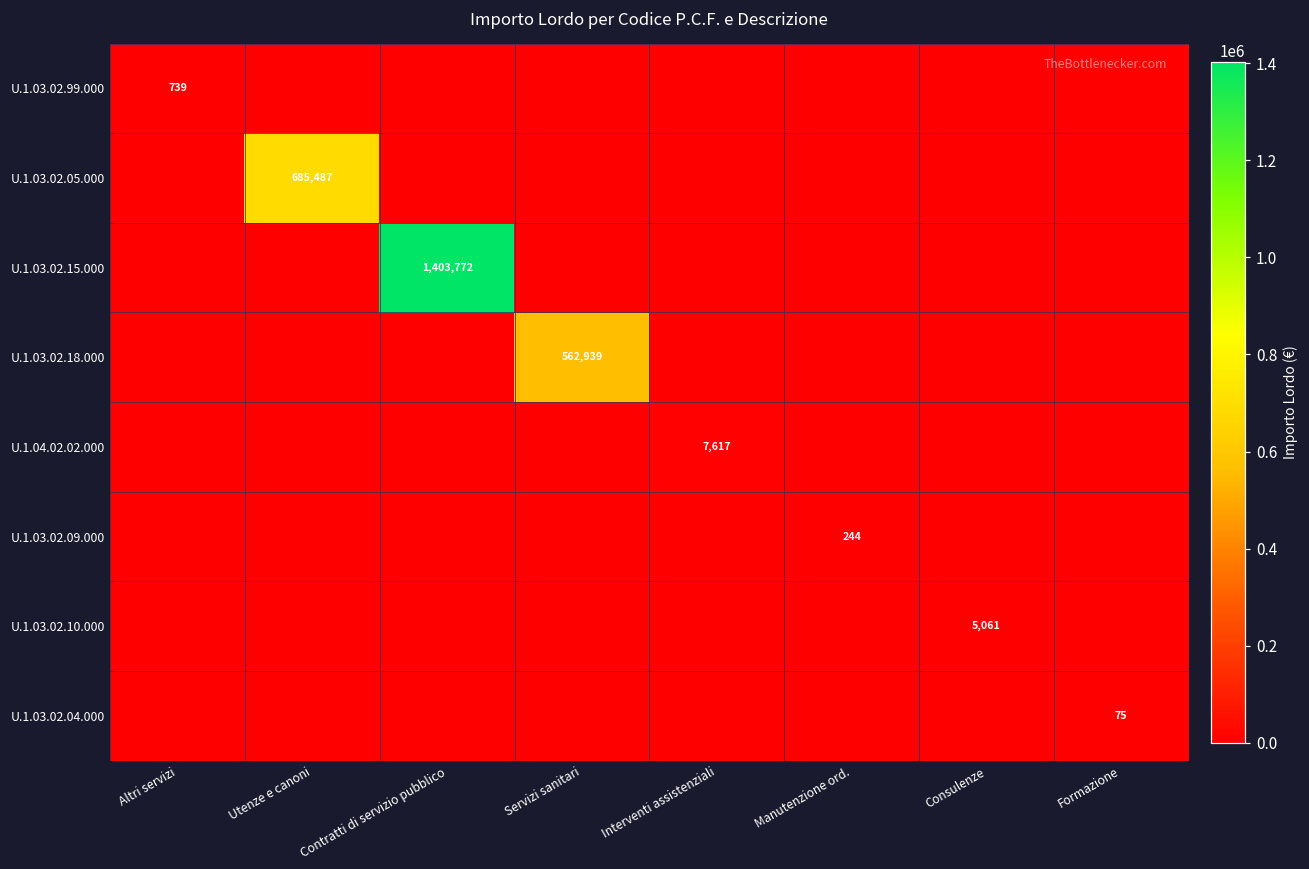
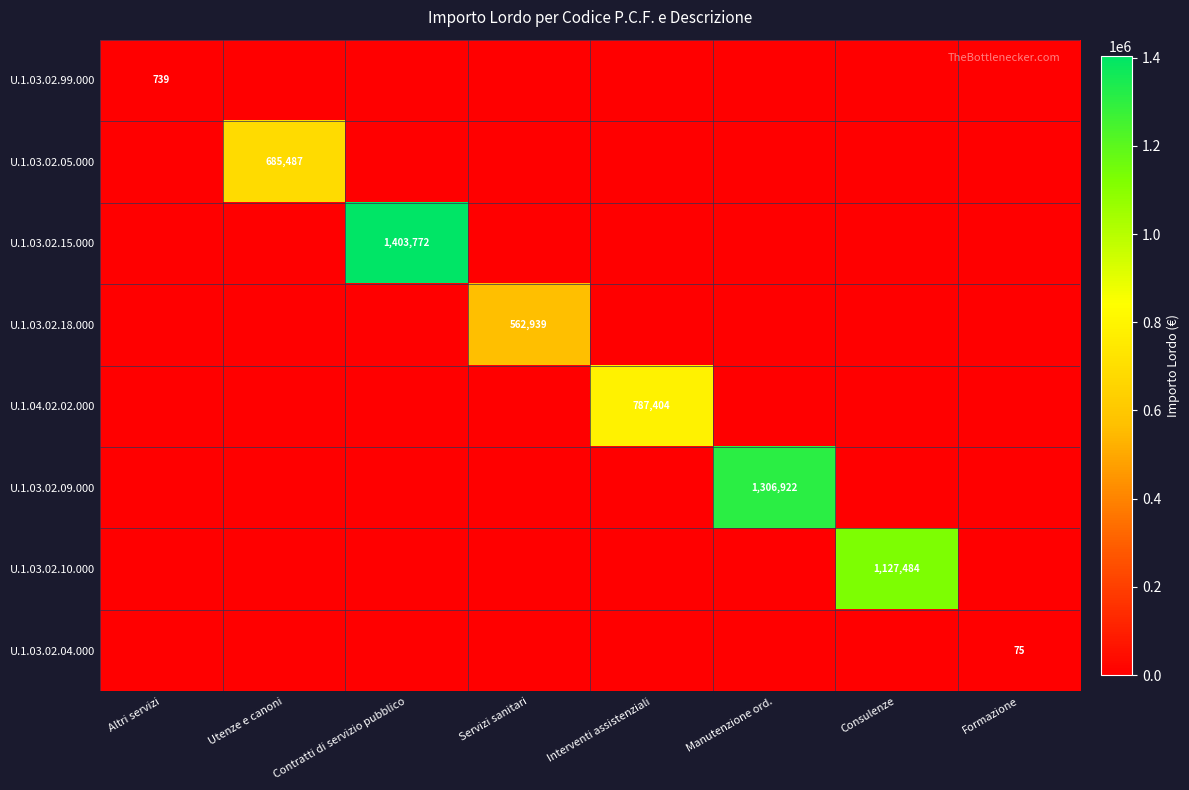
U.1.04.02.02.000, Interventi assistenziali: 7,617 -> 787,404
U.1.03.02.09.000, Manutenzione ord.: 244 -> 1,306,922
U.1.03.02.10.000, Consulenze: 5,061 -> 1,127,484
